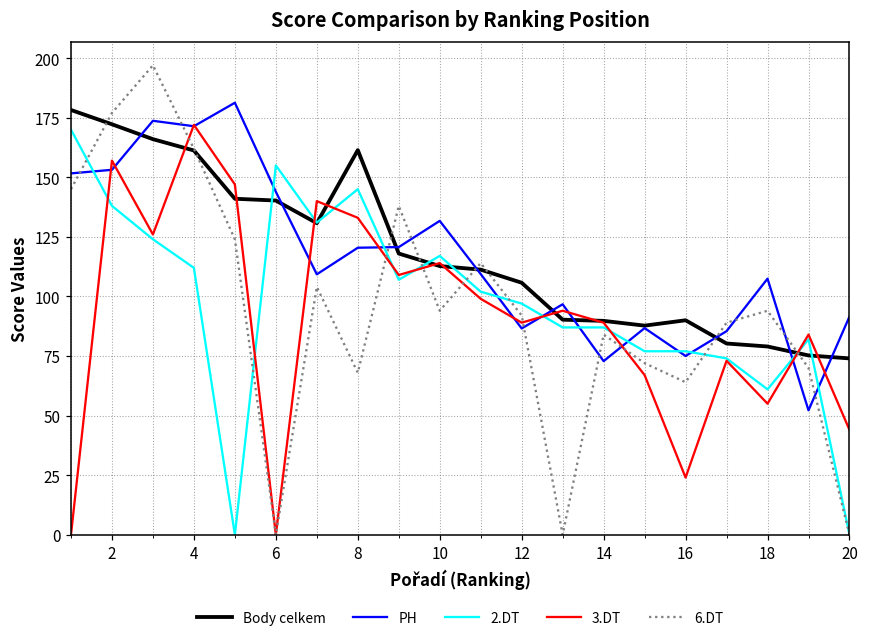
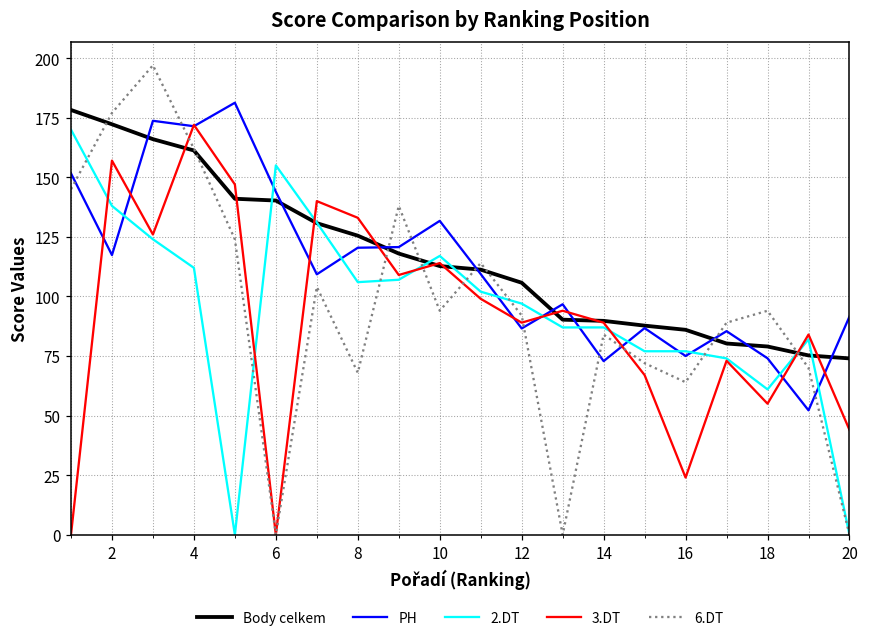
PH, 2: 153 -> 117
Body celkem, 8: 161 -> 126
2.DT, 8: 145 -> 106
Body celkem, 16: 90 -> 86
PH, 18: 107 -> 74
